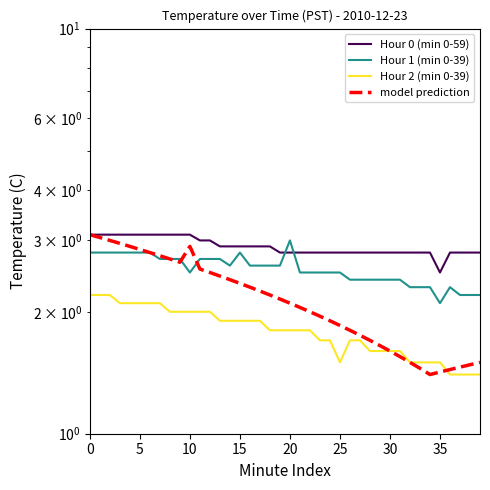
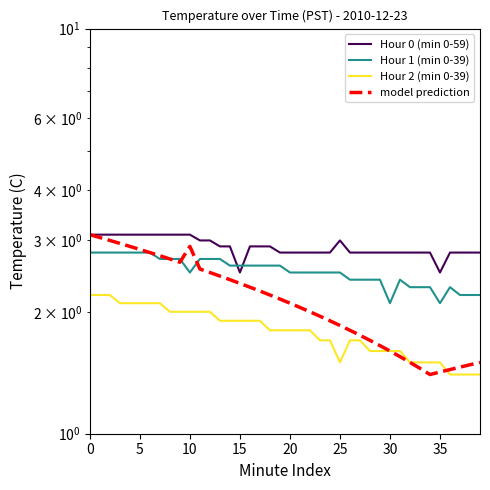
Hour 0 (min 0-59), 15: 2.9 -> 2.5
Hour 1 (min 0-39), 15: 2.8 -> 2.6
Hour 1 (min 0-39), 20: 3.0 -> 2.5
Hour 0 (min 0-59), 25: 2.8 -> 3.0
Hour 1 (min 0-39), 30: 2.4 -> 2.1
